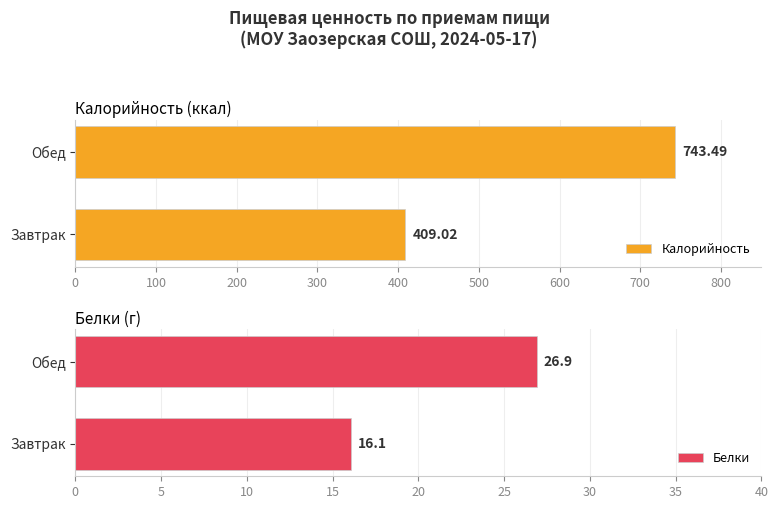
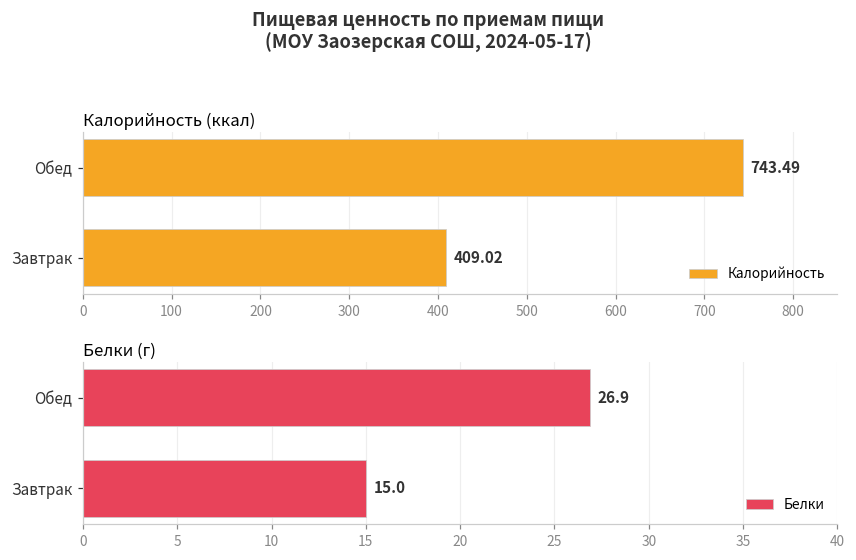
Белки (г), Завтрак: 16.1 -> 15.0
